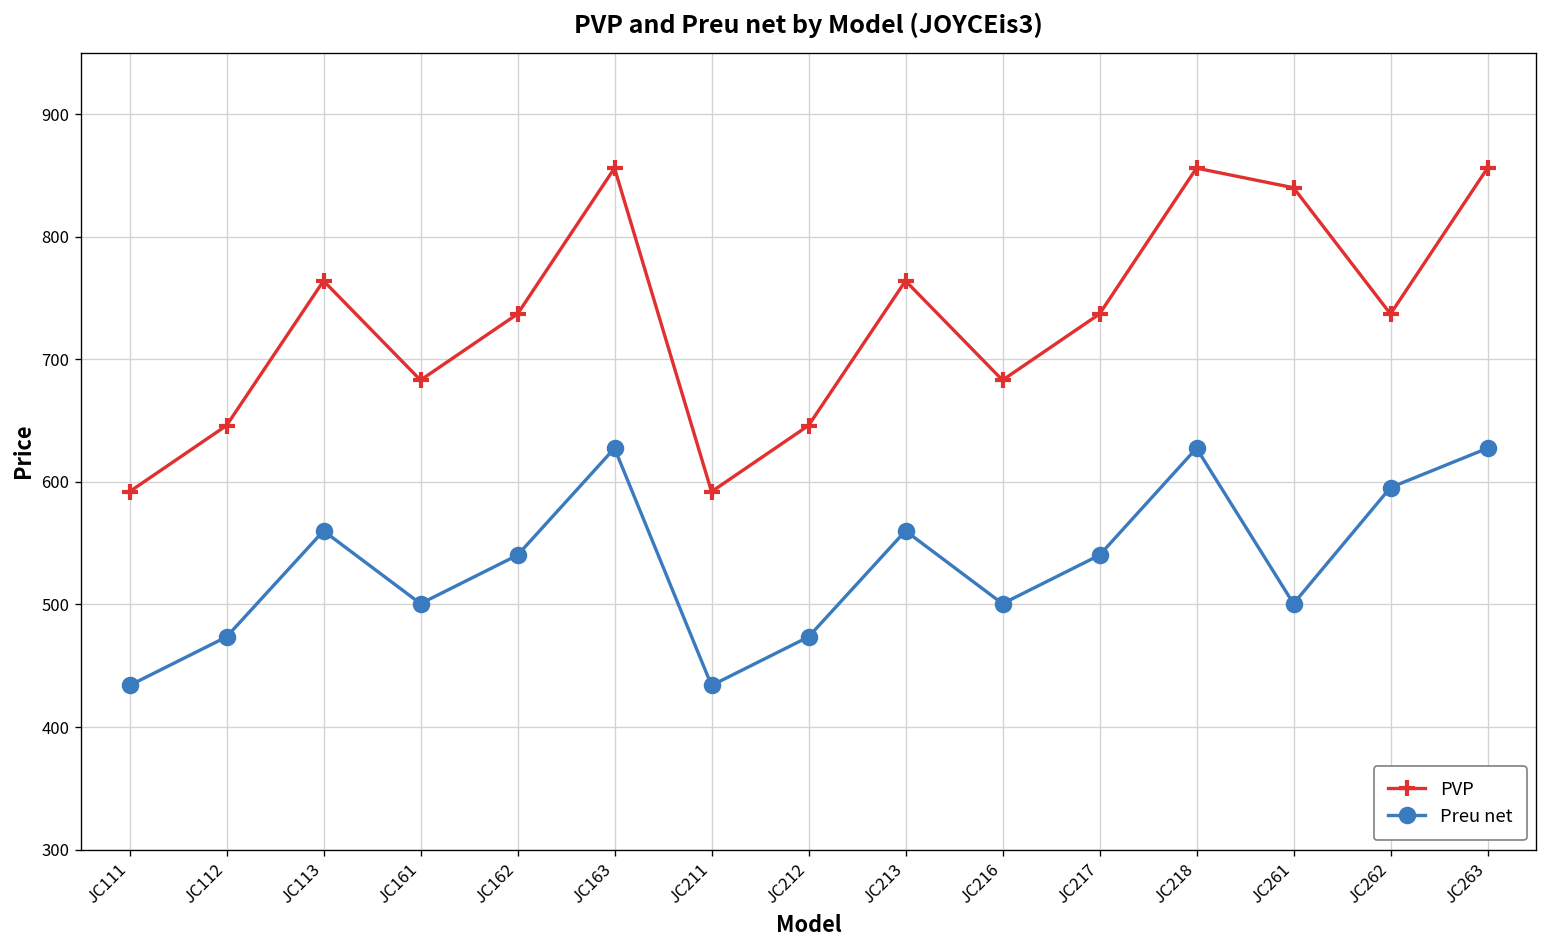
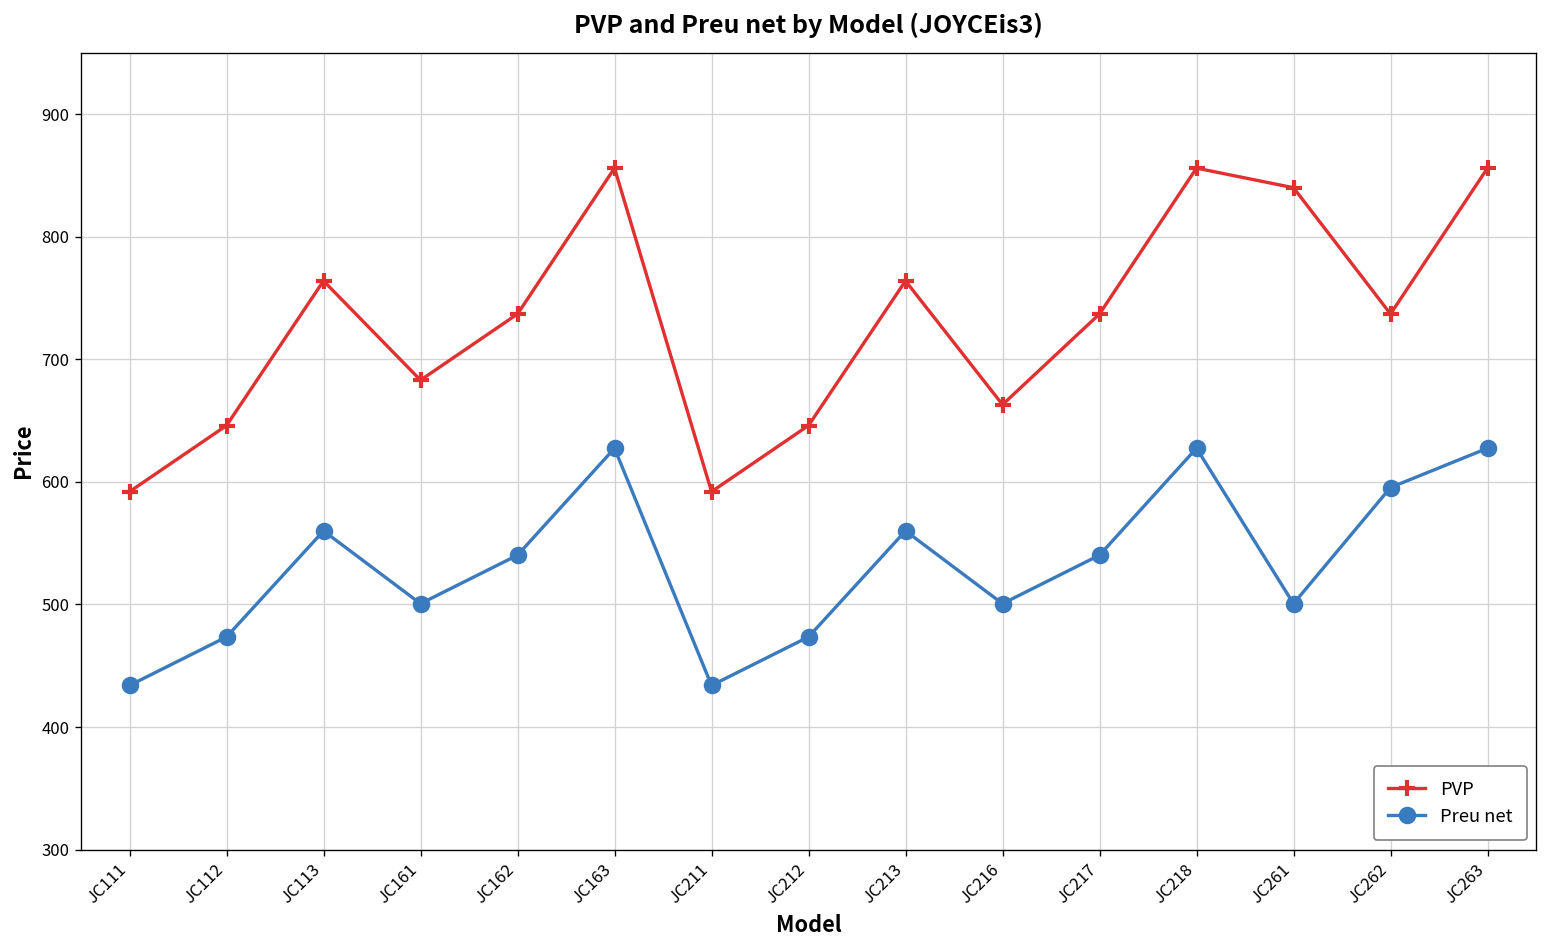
PVP, JC216: 683 -> 663
